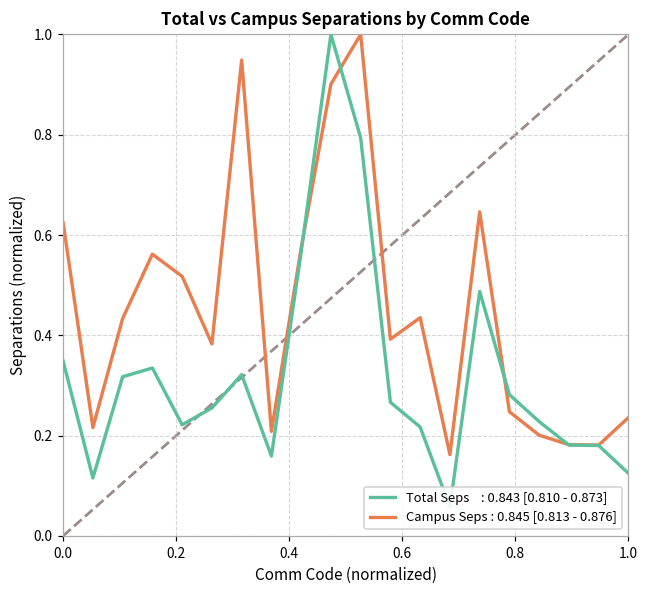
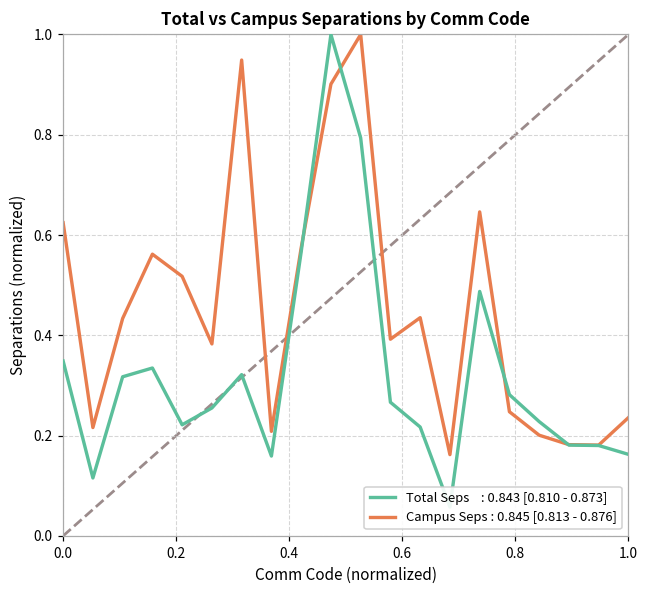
Total Seps : 0.843 [0.810 - 0.873], 1.0: 0.12 -> 0.16
